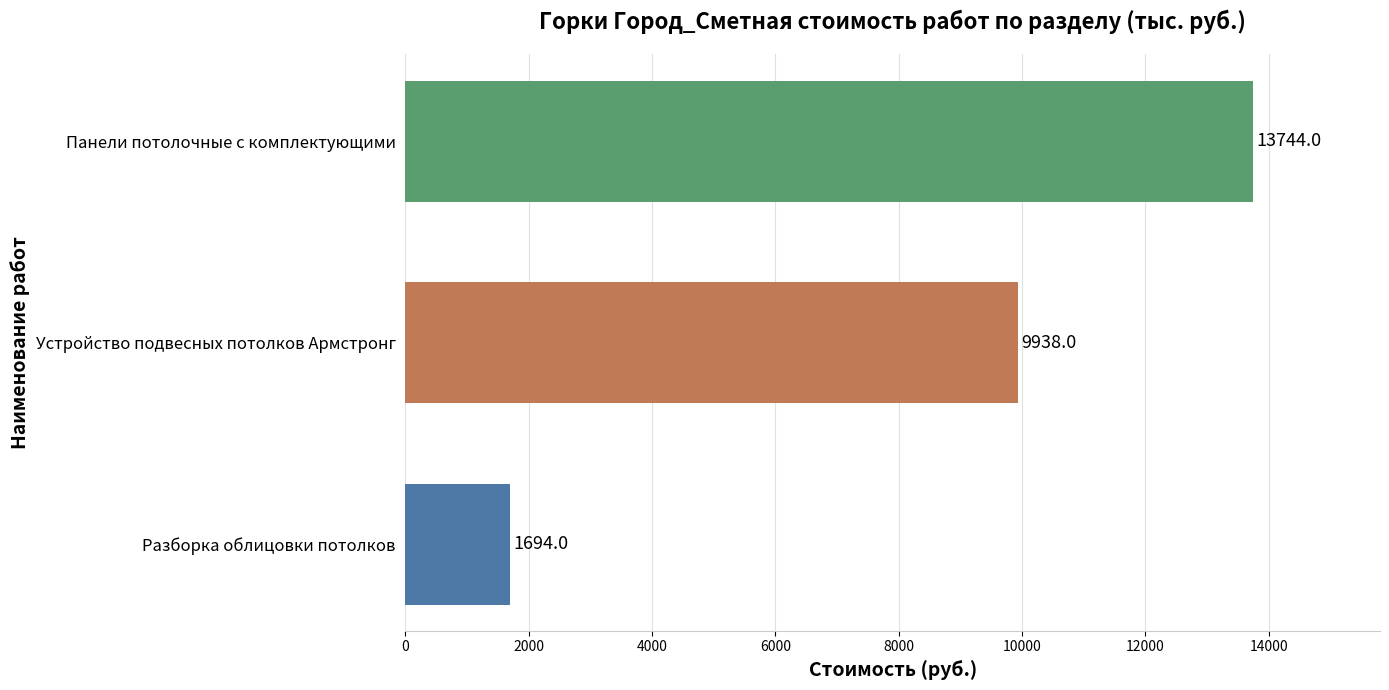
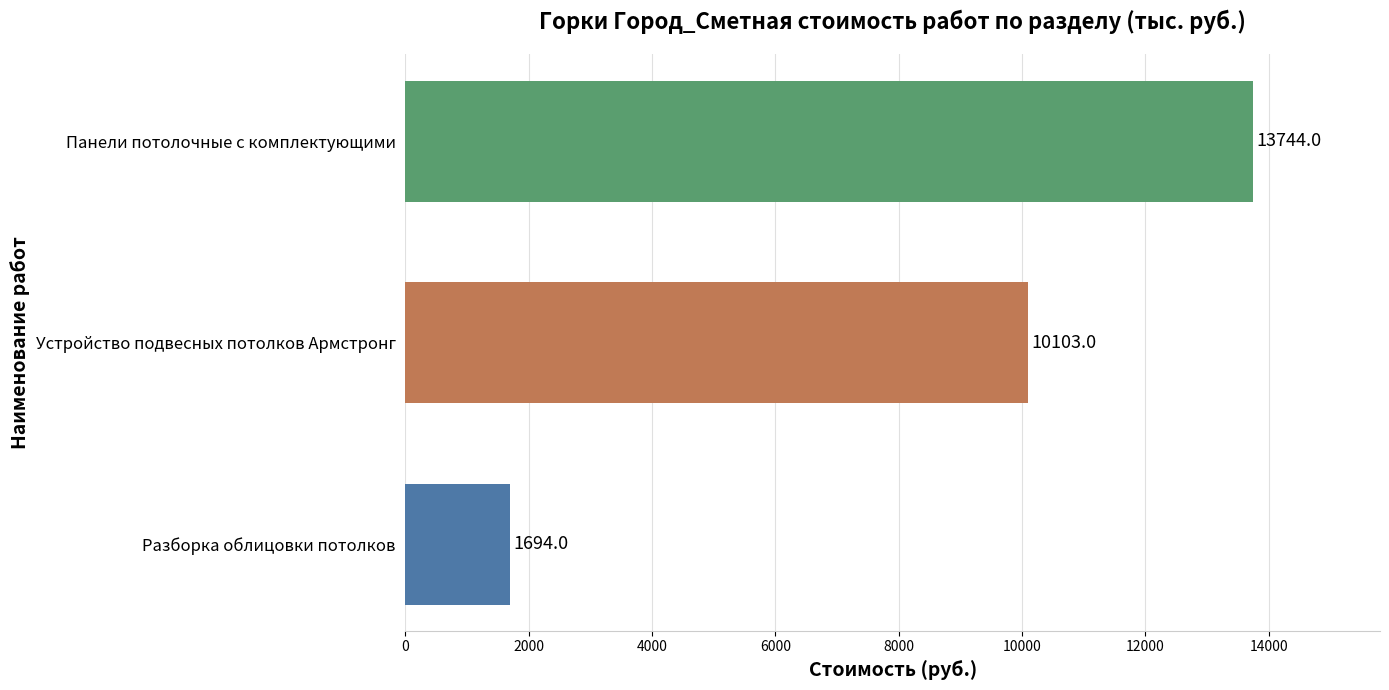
Устройство подвесных потолков Армстронг: 9938.0 -> 10103.0
